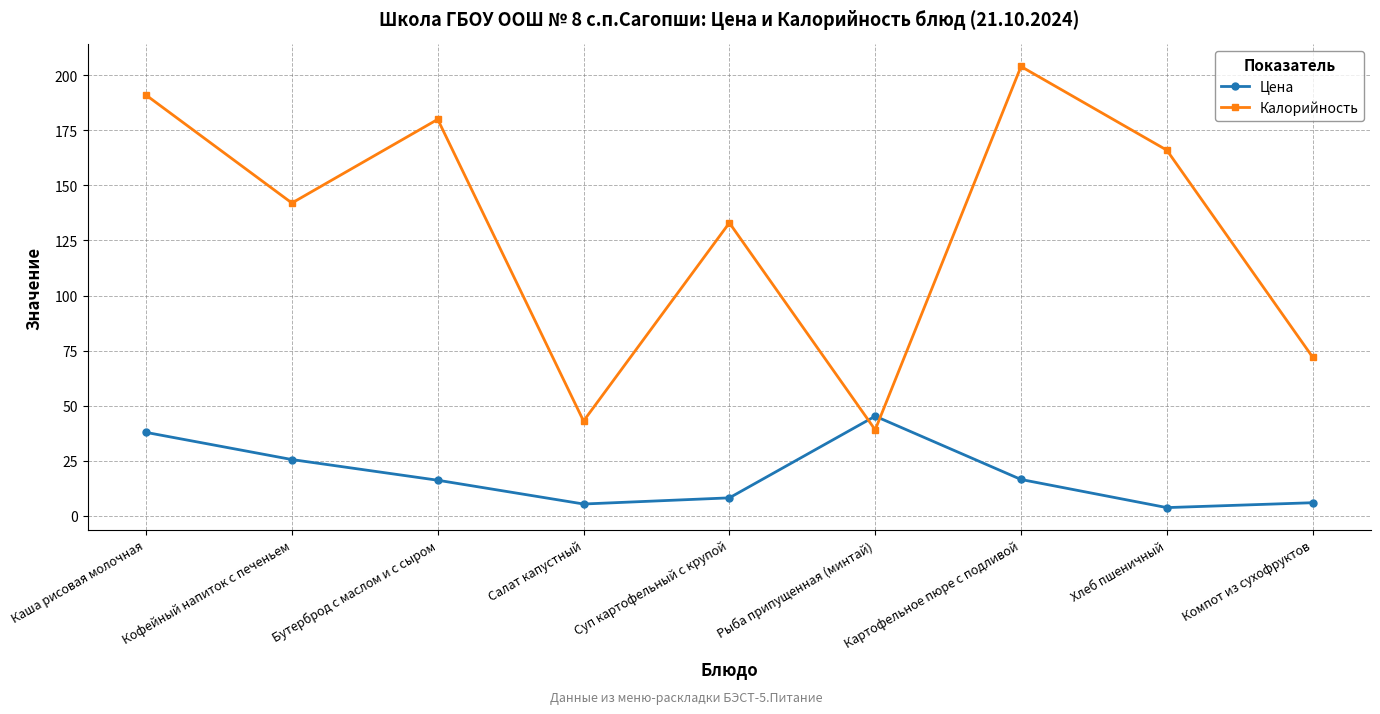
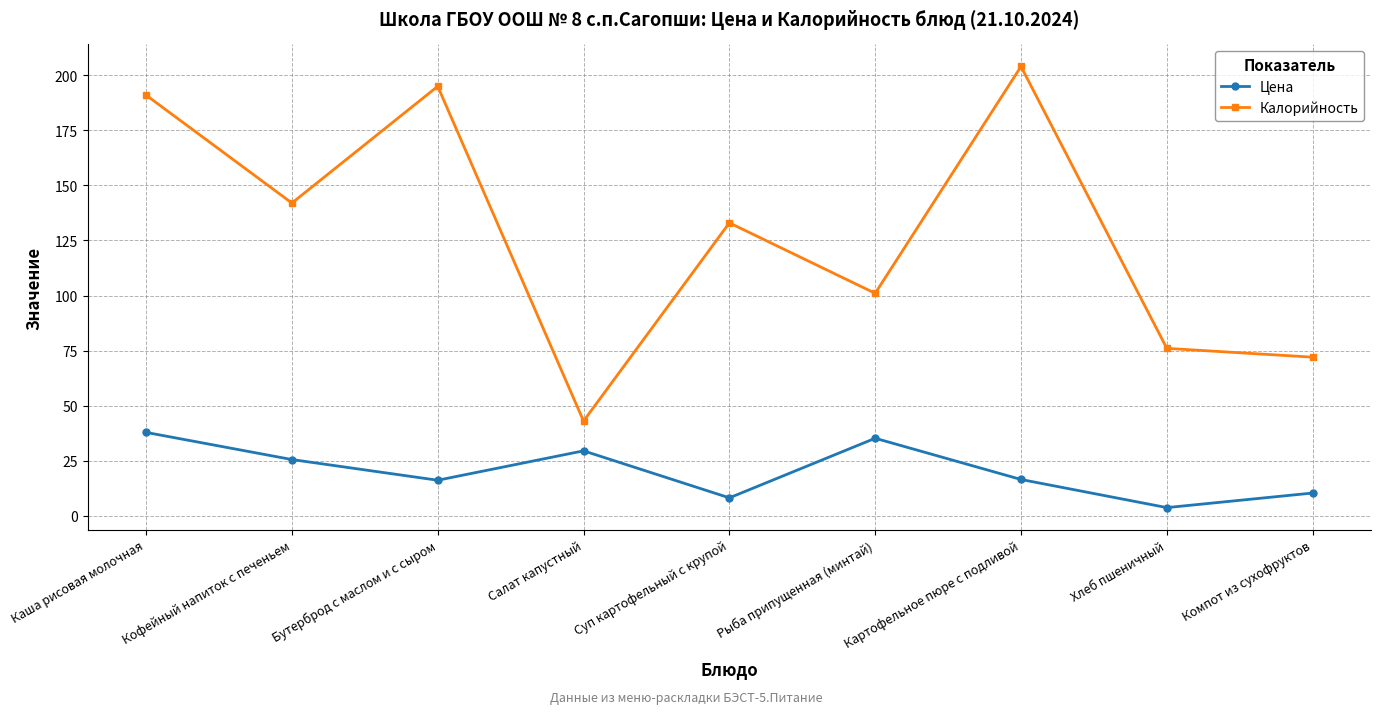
Калорийность, Бутерброд с маслом и с сыром: 180 -> 195
Цена, Салат капустный: 5 -> 29
Цена, Рыба припущенная (минтай): 45 -> 35
Калорийность, Рыба припущенная (минтай): 39 -> 101
Калорийность, Хлеб пшеничный: 166 -> 76
Цена, Компот из сухофруктов: 6 -> 10
